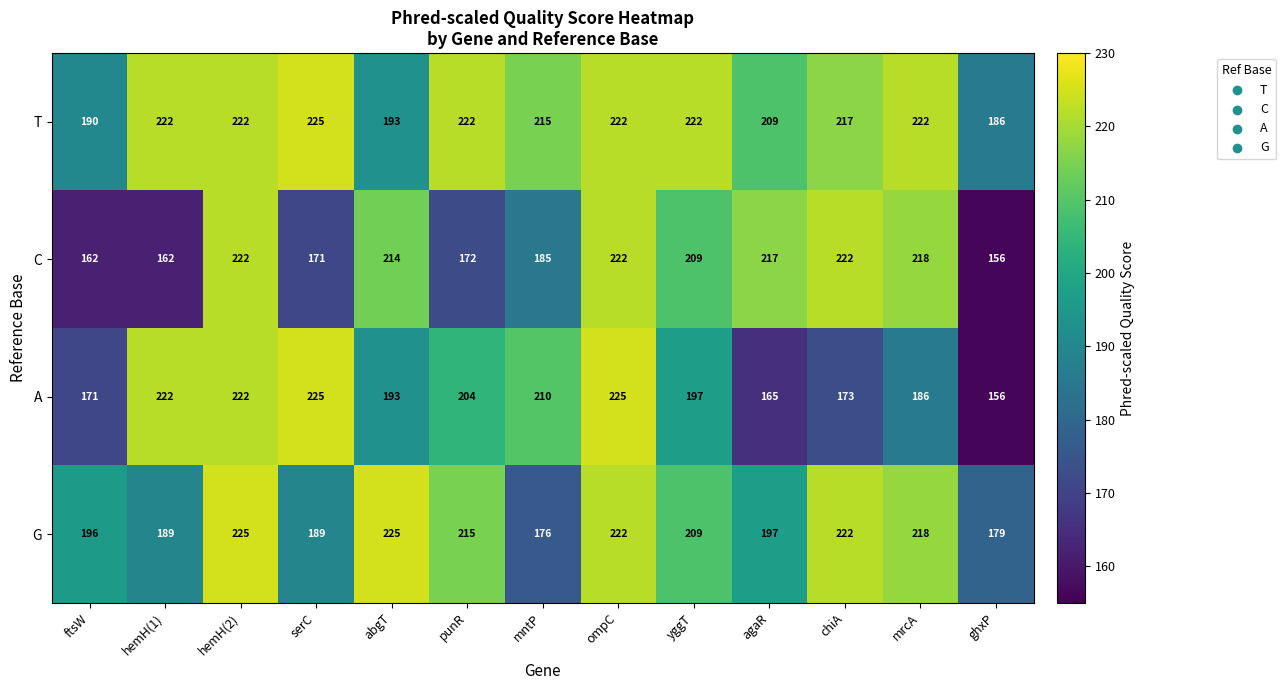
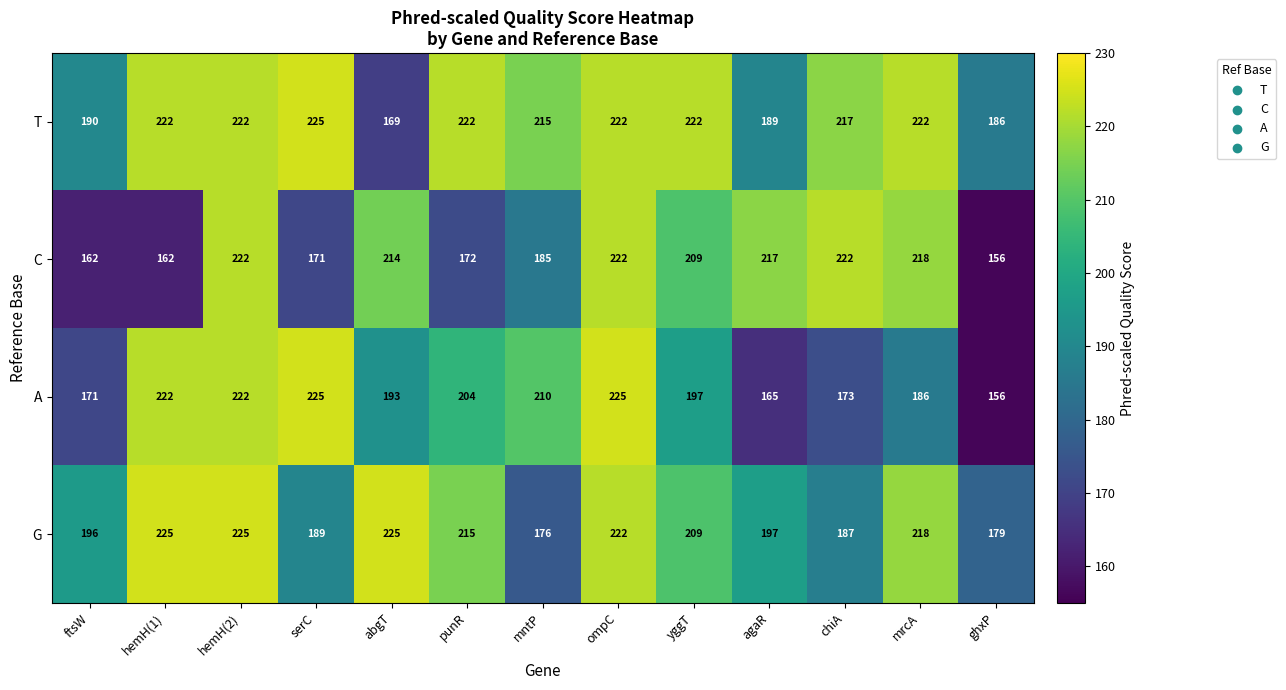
T, abgT: 193 -> 169
T, agaR: 209 -> 189
G, hemH(1): 189 -> 225
G, chiA: 222 -> 187
